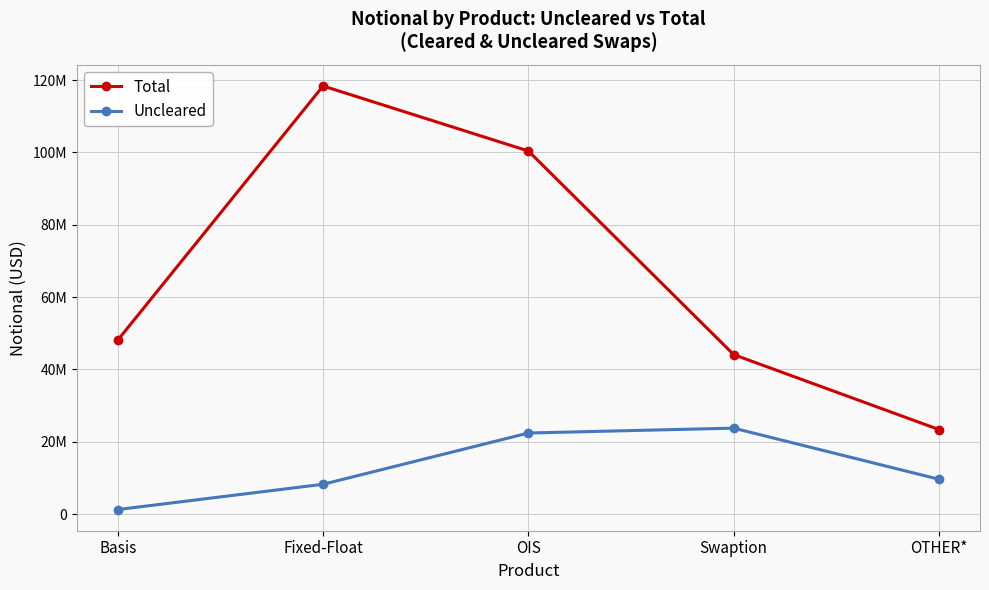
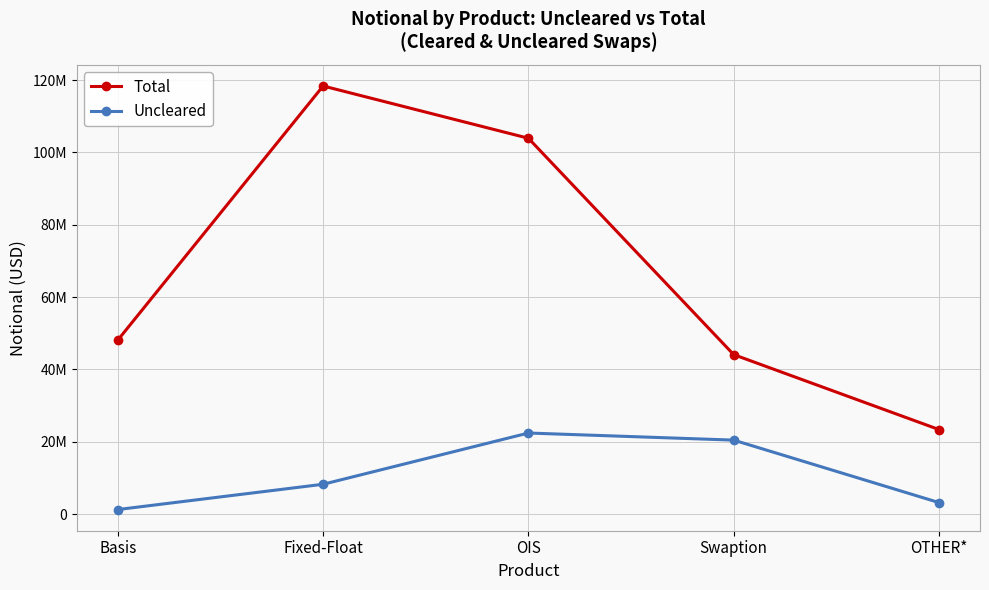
Total, OIS: 100000000 -> 104000000
Uncleared, Swaption: 24000000 -> 20000000
Uncleared, OTHER*: 10000000 -> 3000000
